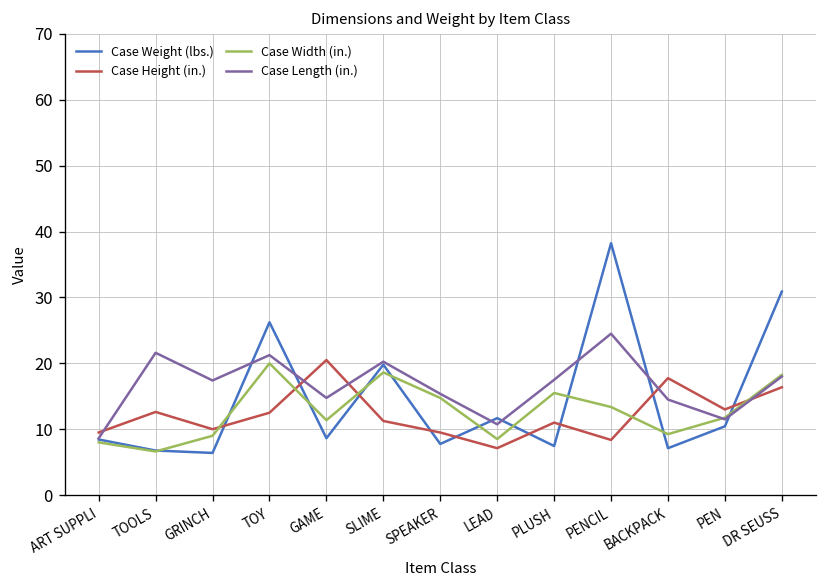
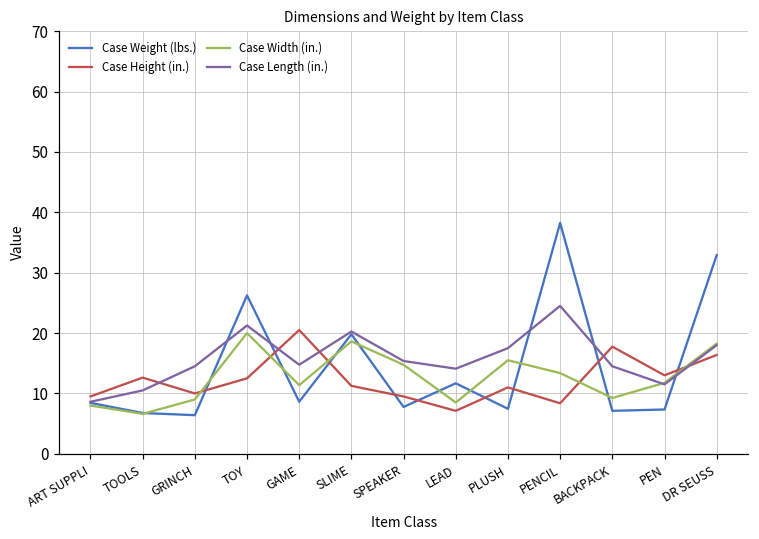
Case Length (in.), TOOLS: 22 -> 11
Case Length (in.), GRINCH: 17 -> 15
Case Length (in.), LEAD: 11 -> 14
Case Weight (lbs.), PEN: 10 -> 7
Case Weight (lbs.), DR SEUSS: 31 -> 33
